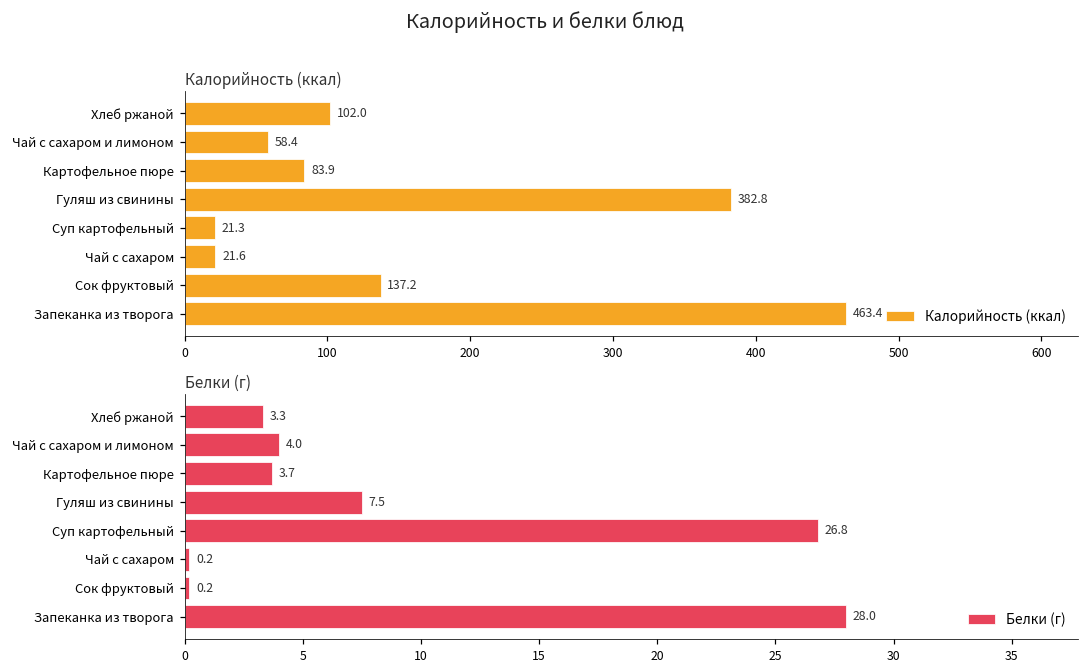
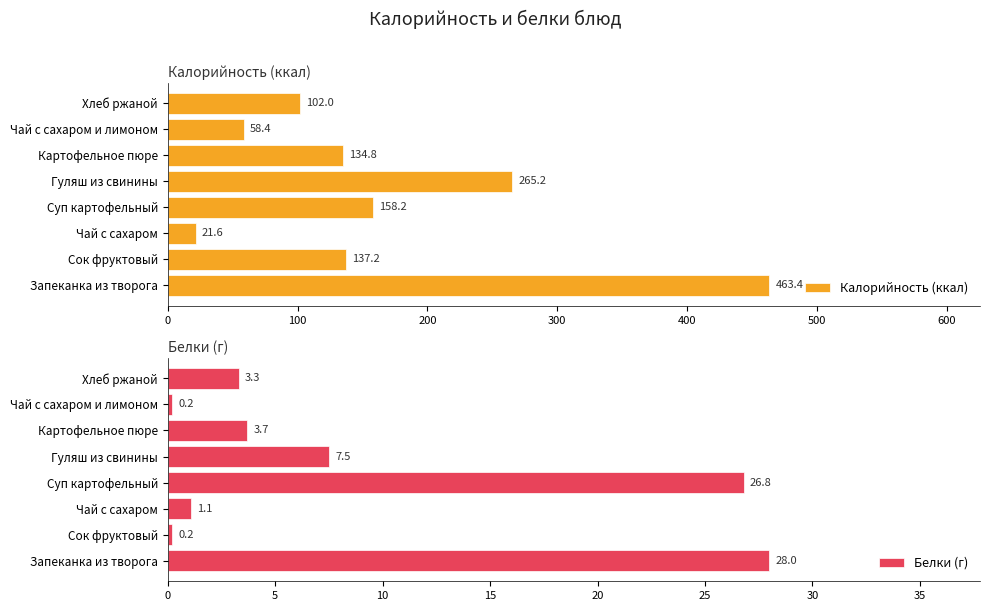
Калорийность (ккал), Картофельное пюре: 83.9 -> 134.8
Калорийность (ккал), Гуляш из свинины: 382.8 -> 265.2
Калорийность (ккал), Суп картофельный: 21.3 -> 158.2
Белки (г), Чай с сахаром и лимоном: 4.0 -> 0.2
Белки (г), Чай с сахаром: 0.2 -> 1.1
